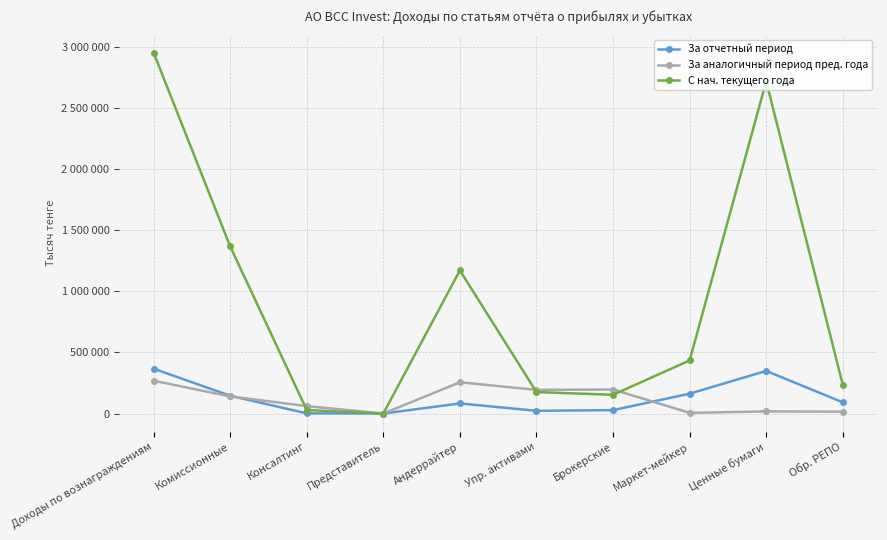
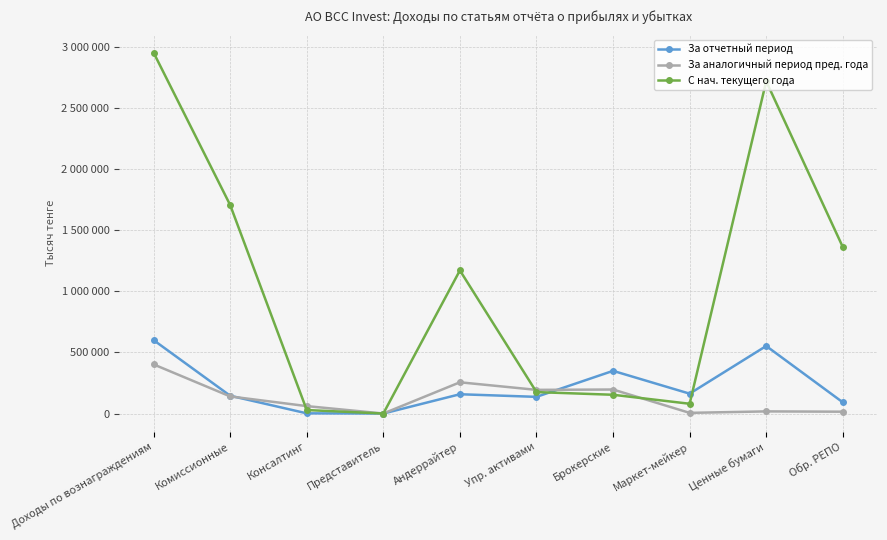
За отчетный период, Доходы по вознаграждениям: 370000 -> 600000
За аналогичный период пред. года, Доходы по вознаграждениям: 270000 -> 400000
С нач. текущего года, Комиссионные: 1370000 -> 1710000
За отчетный период, Андеррайтер: 80000 -> 160000
За отчетный период, Упр. активами: 20000 -> 140000
За отчетный период, Брокерские: 30000 -> 350000
С нач. текущего года, Маркет-мейкер: 430000 -> 80000
За отчетный период, Ценные бумаги: 350000 -> 550000
С нач. текущего года, Обр. РЕПО: 230000 -> 1360000
